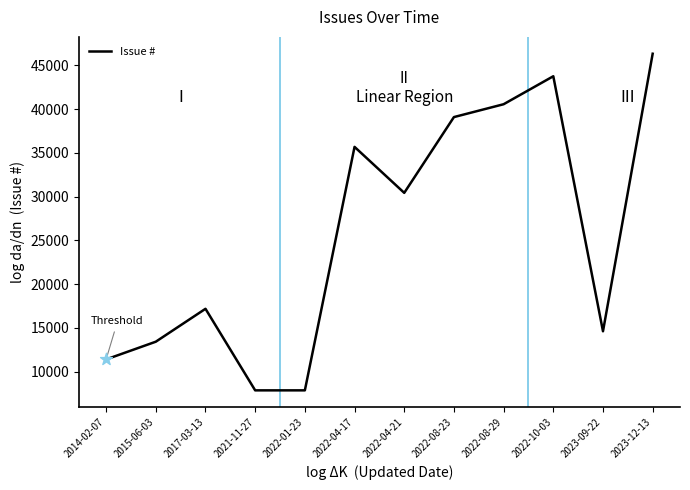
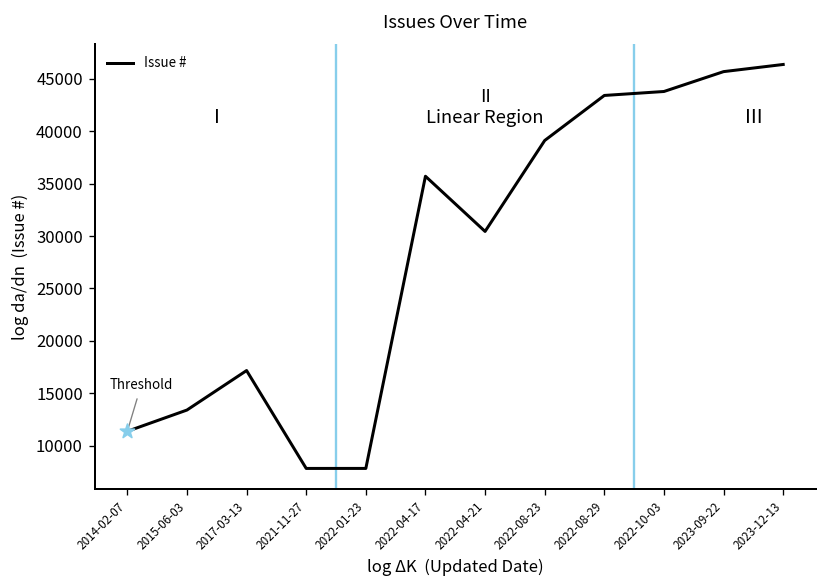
Issue #, 2022-08-29: 41000 -> 43000
Issue #, 2023-09-22: 15000 -> 46000
